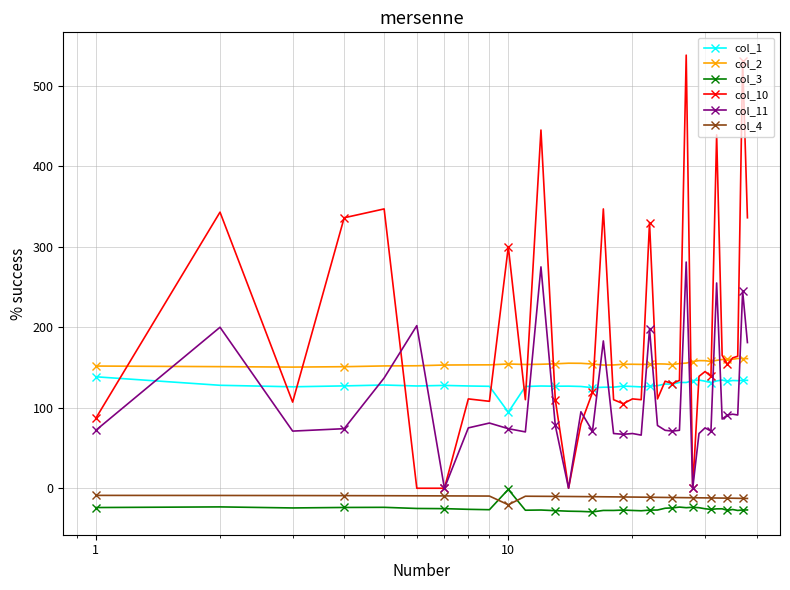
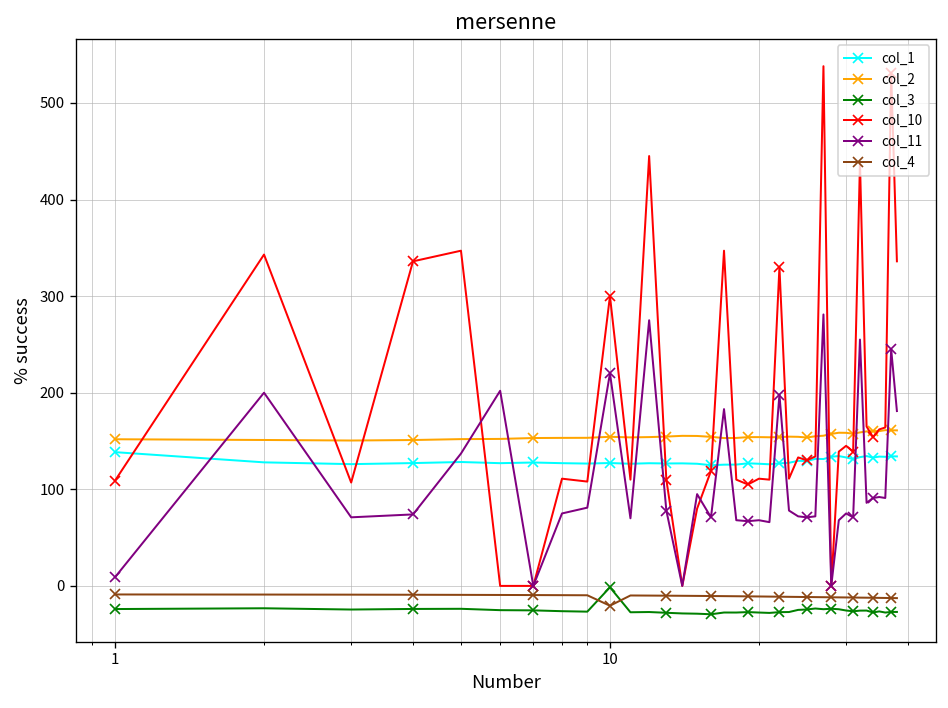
col_10, 1: 90 -> 110
col_11, 1: 70 -> 10
col_1, 10: 90 -> 130
col_11, 10: 70 -> 220
